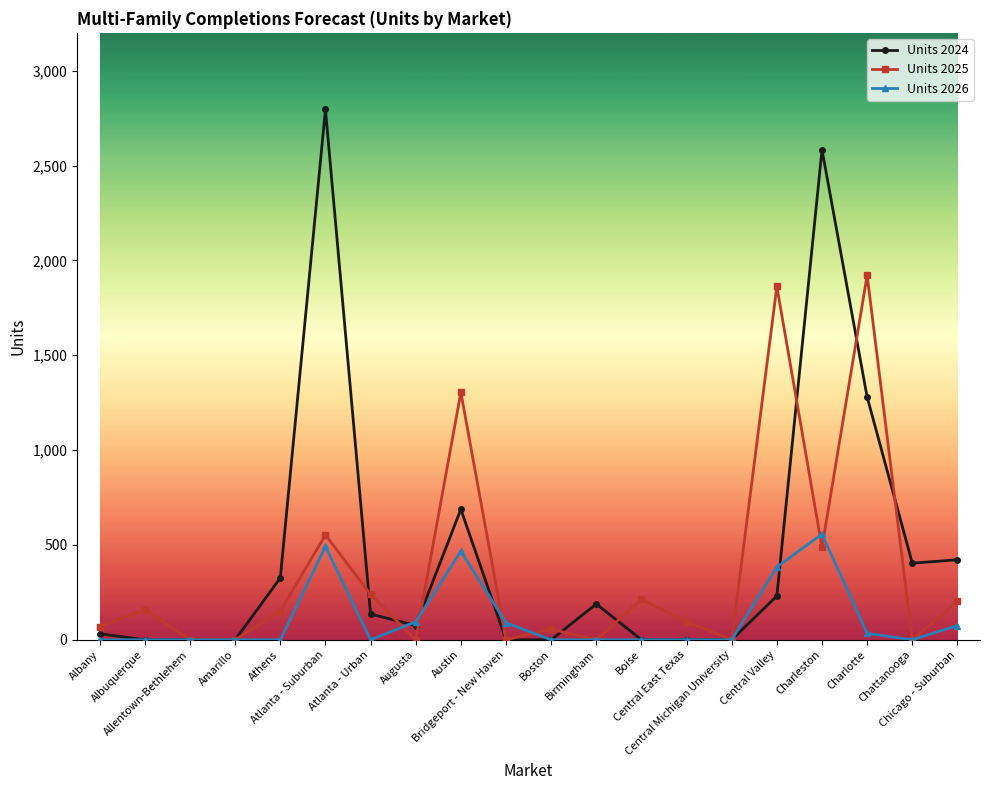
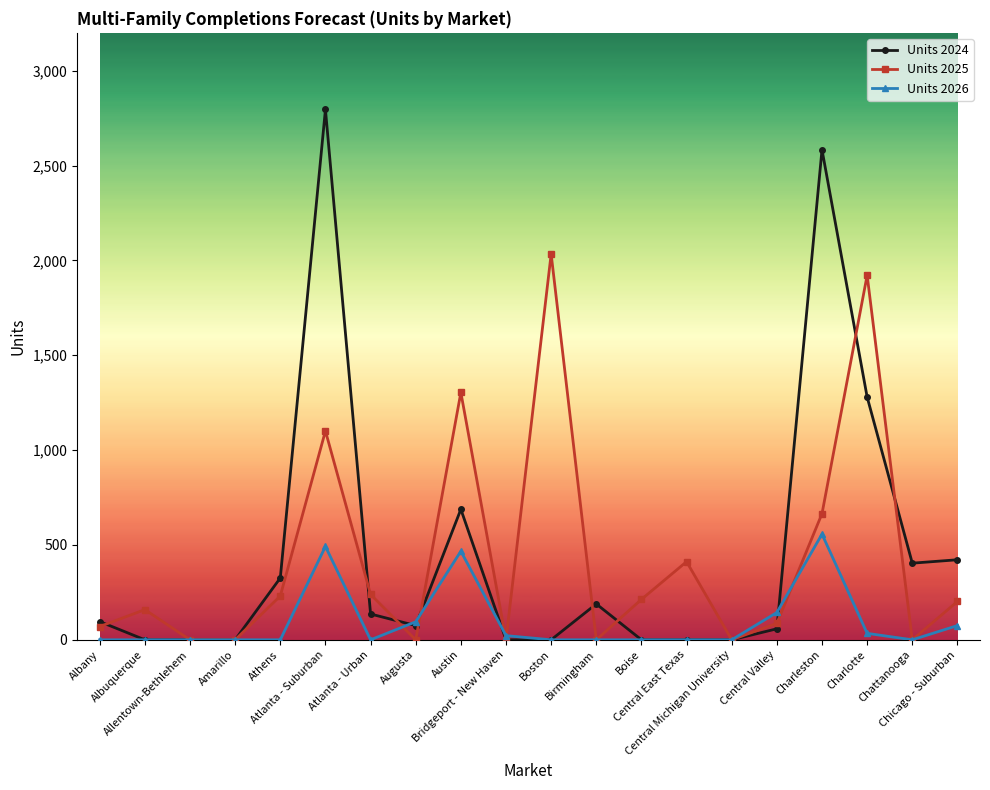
Units 2024, Albany: 30 -> 100
Units 2025, Athens: 150 -> 230
Units 2025, Atlanta - Suburban: 550 -> 1,100
Units 2026, Bridgeport - New Haven: 90 -> 20
Units 2025, Boston: 60 -> 2,030
Units 2025, Central East Texas: 100 -> 410
Units 2024, Central Valley: 230 -> 60
Units 2025, Central Valley: 1,860 -> 90
Units 2026, Central Valley: 380 -> 140
Units 2025, Charleston: 490 -> 670
